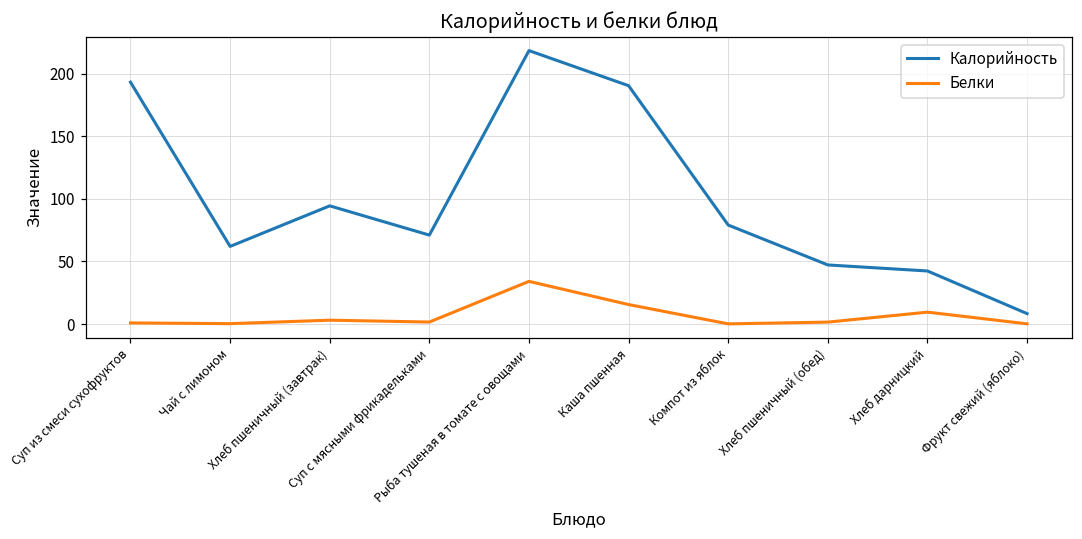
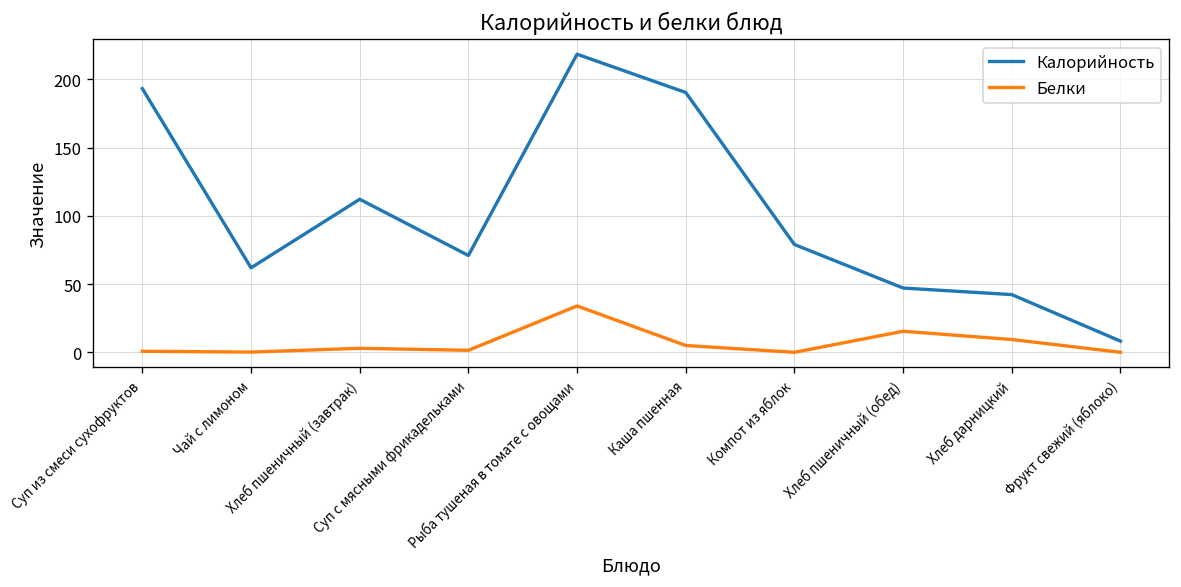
Калорийность, Хлеб пшеничный (завтрак): 94 -> 112
Белки, Каша пшенная: 16 -> 5
Белки, Хлеб пшеничный (обед): 2 -> 16
